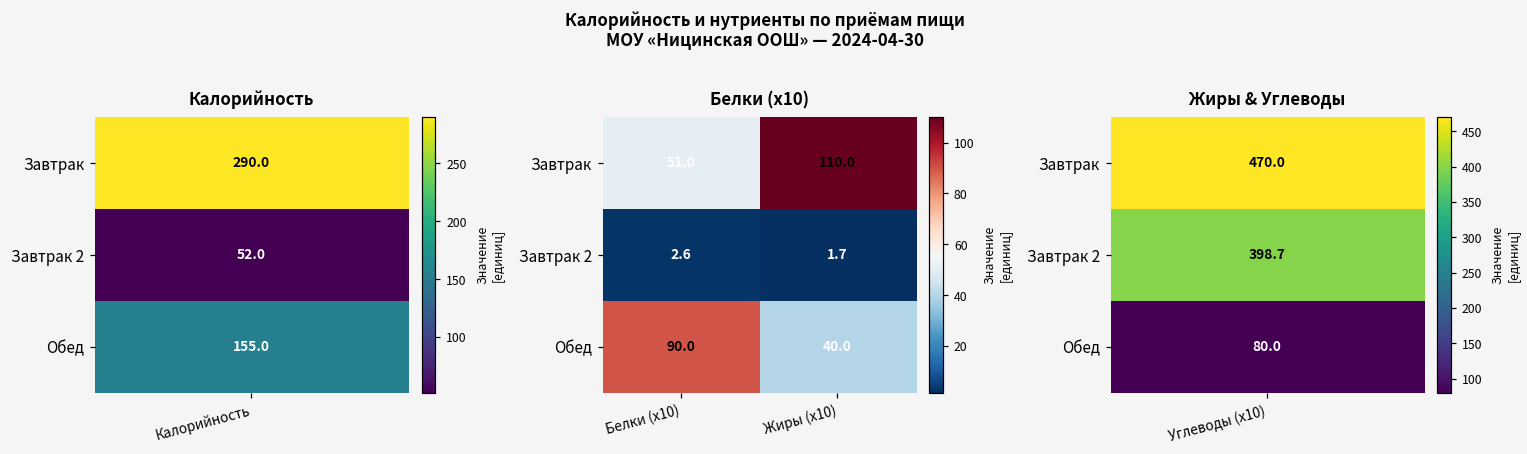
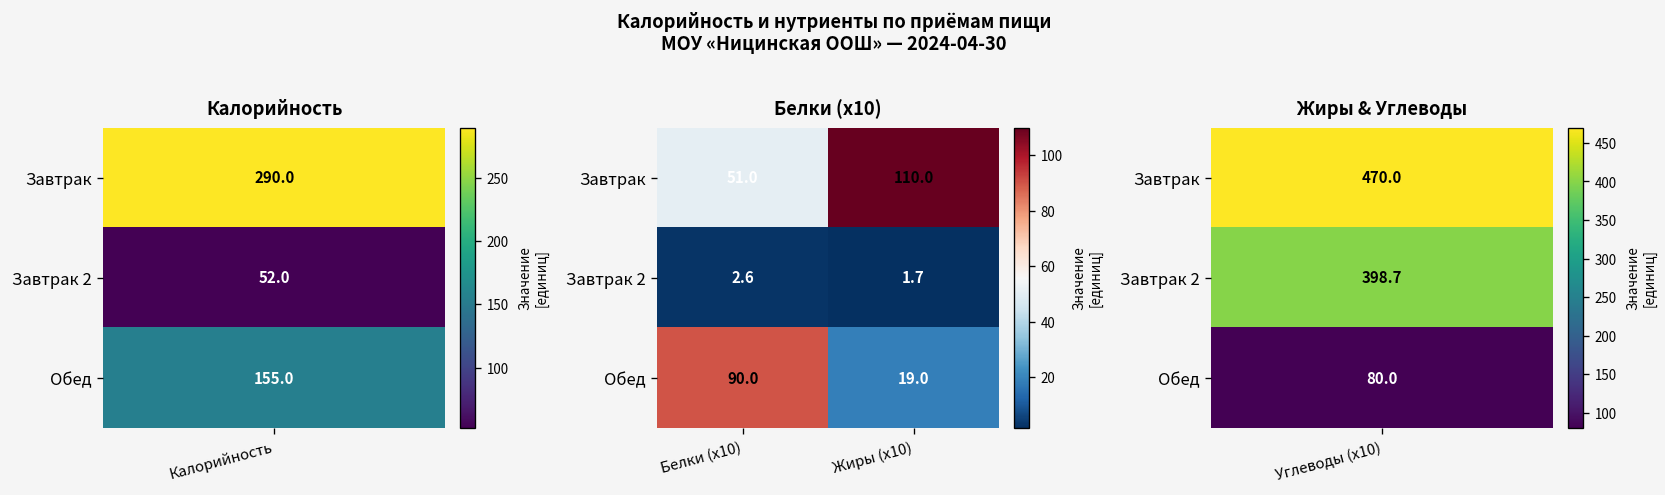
Белки (x10), Обед, Жиры (x10): 40.0 -> 19.0
